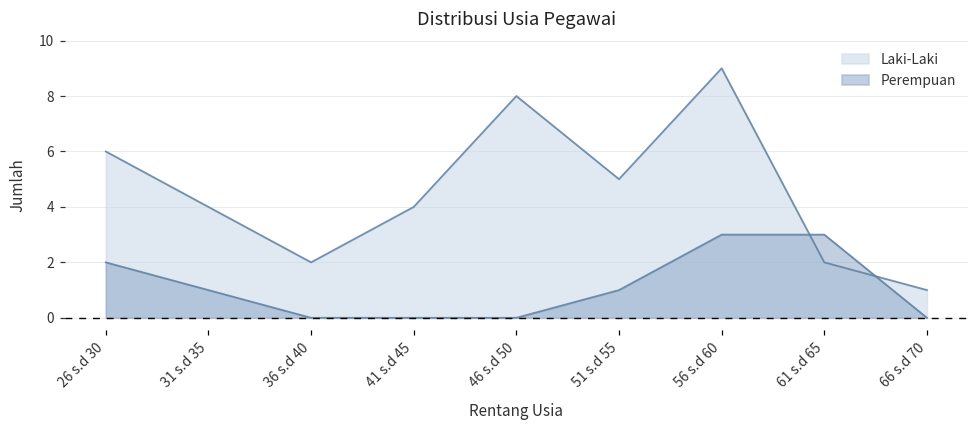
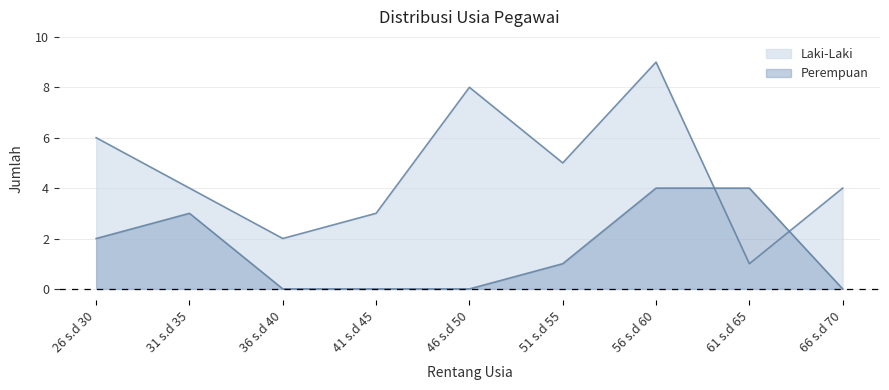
Perempuan, 31 s.d 35: 1 -> 3
Laki-Laki, 41 s.d 45: 4 -> 3
Perempuan, 56 s.d 60: 3 -> 4
Laki-Laki, 61 s.d 65: 2 -> 1
Perempuan, 61 s.d 65: 3 -> 4
Laki-Laki, 66 s.d 70: 1 -> 4
